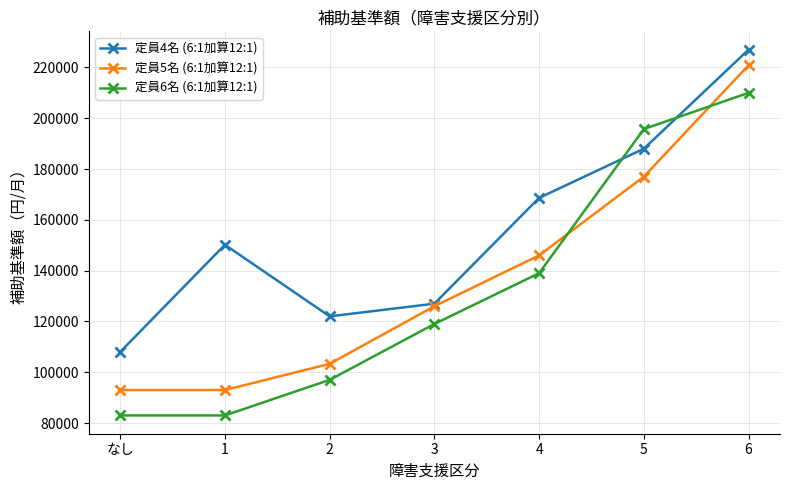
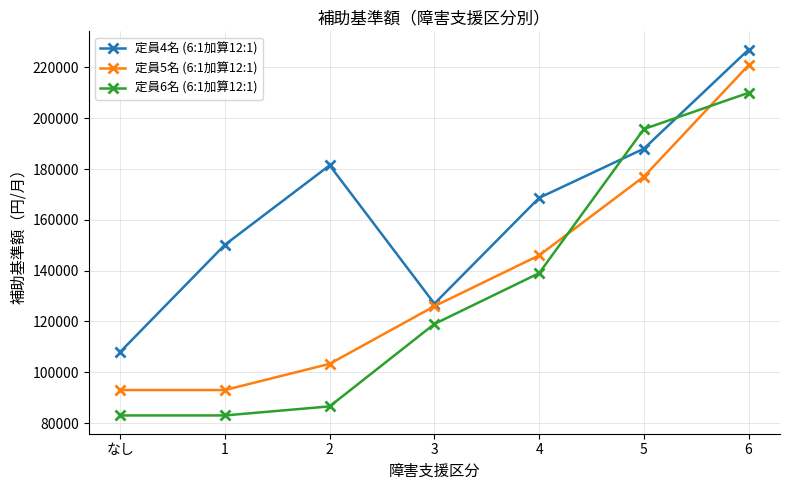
定員4名 (6:1加算12:1), 2: 122000 -> 181000
定員6名 (6:1加算12:1), 2: 97000 -> 87000
